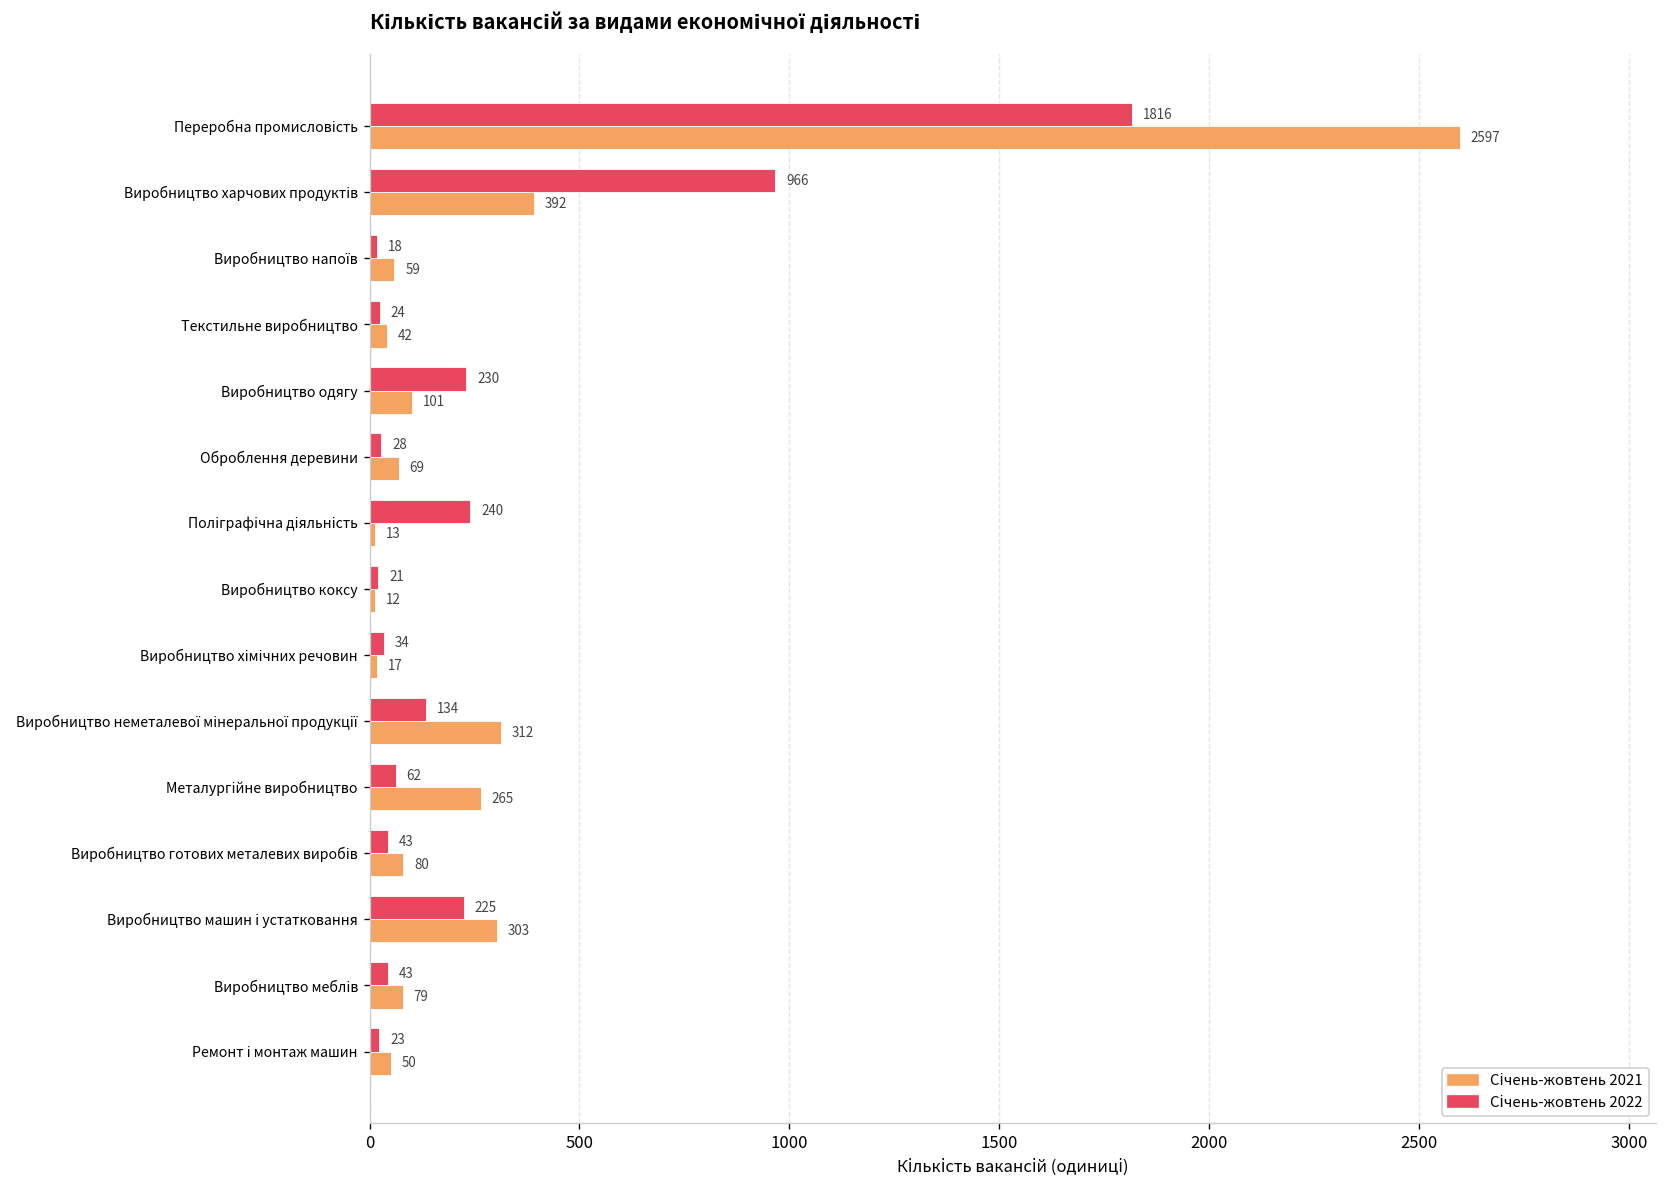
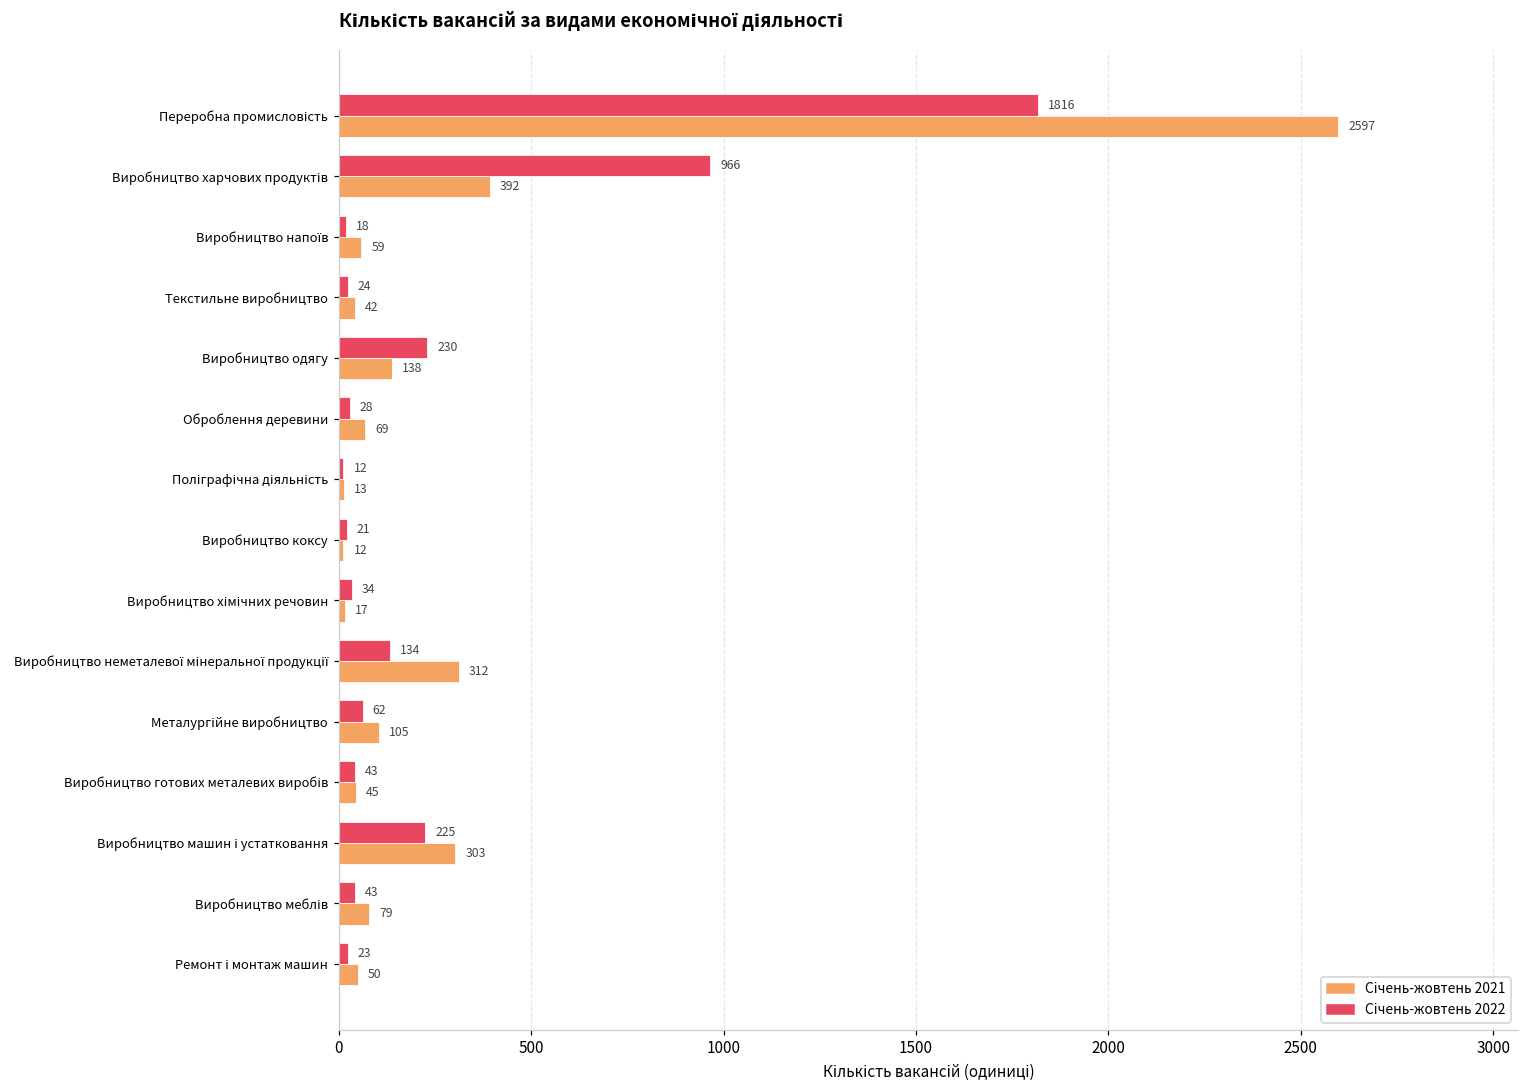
Січень-жовтень 2021, Виробництво одягу: 101 -> 138
Січень-жовтень 2022, Поліграфічна діяльність: 240 -> 12
Січень-жовтень 2021, Металургійне виробництво: 265 -> 105
Січень-жовтень 2021, Виробництво готових металевих виробів: 80 -> 45
